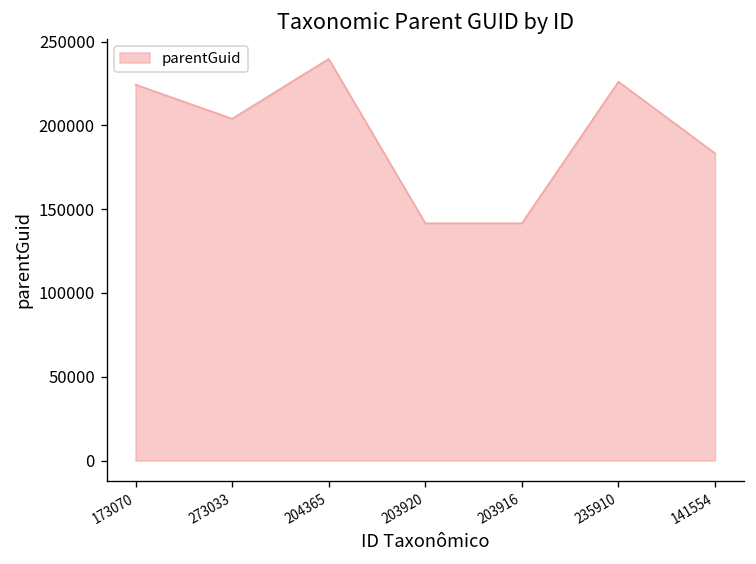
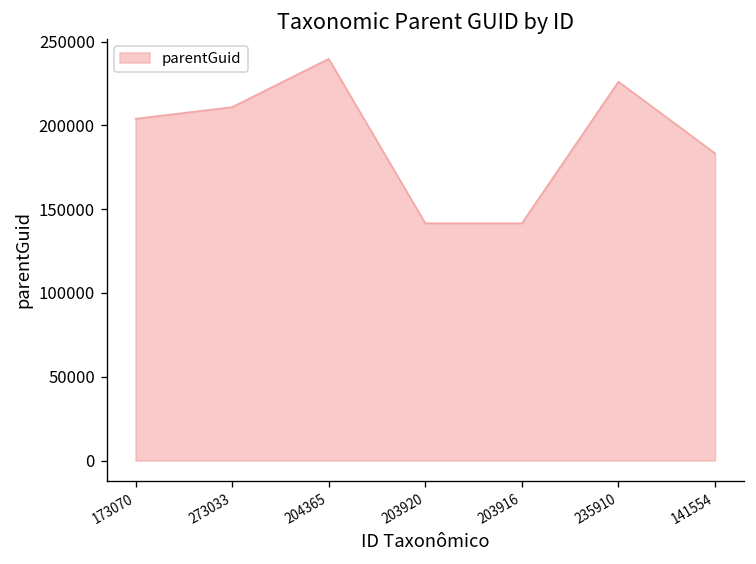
173070: 224000 -> 204000
273033: 204000 -> 211000
